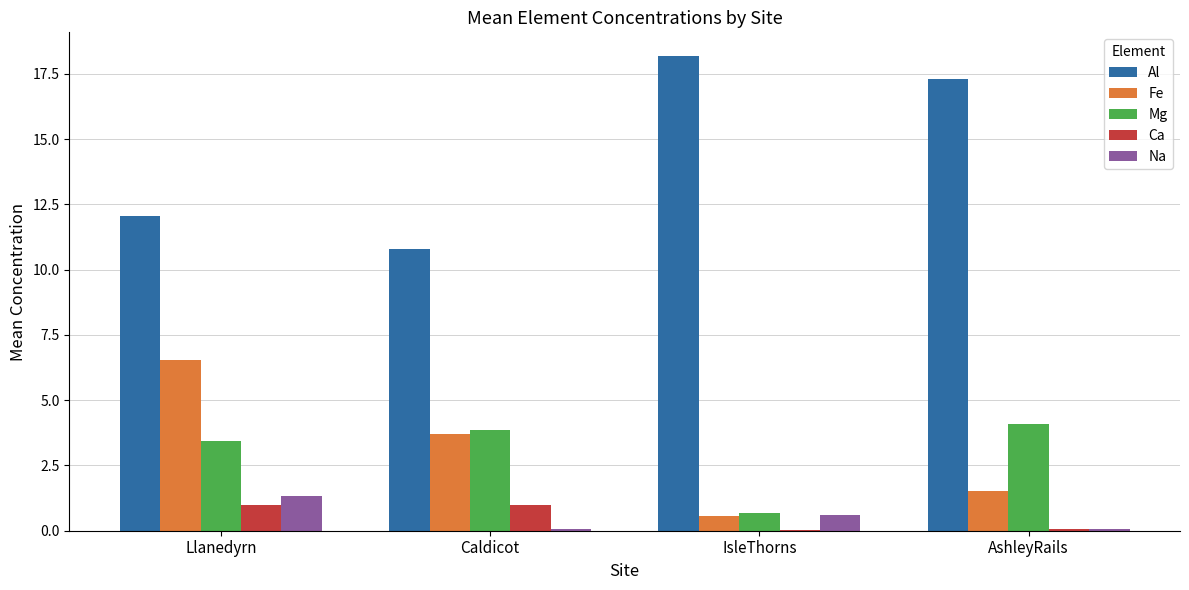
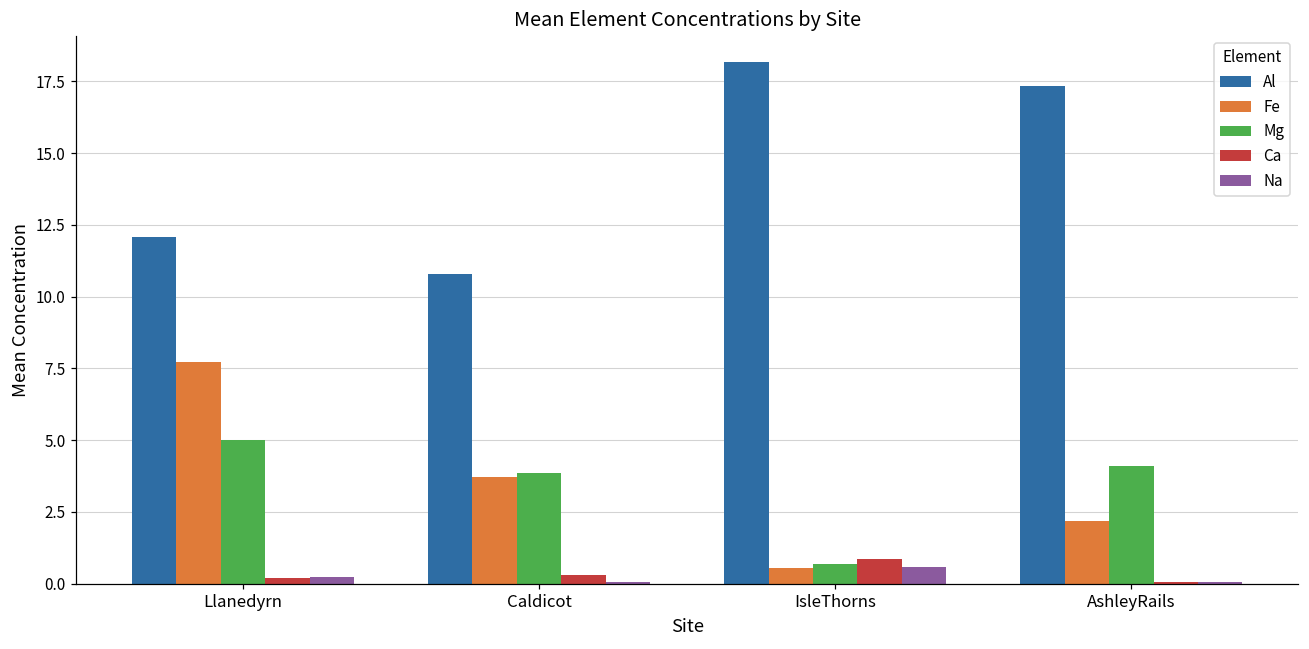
Fe, Llanedyrn: 6.5 -> 7.7
Mg, Llanedyrn: 3.5 -> 5.0
Ca, Llanedyrn: 1.0 -> 0.2
Na, Llanedyrn: 1.3 -> 0.3
Ca, Caldicot: 1.0 -> 0.3
Ca, IsleThorns: 0.0 -> 0.9
Fe, AshleyRails: 1.5 -> 2.2
